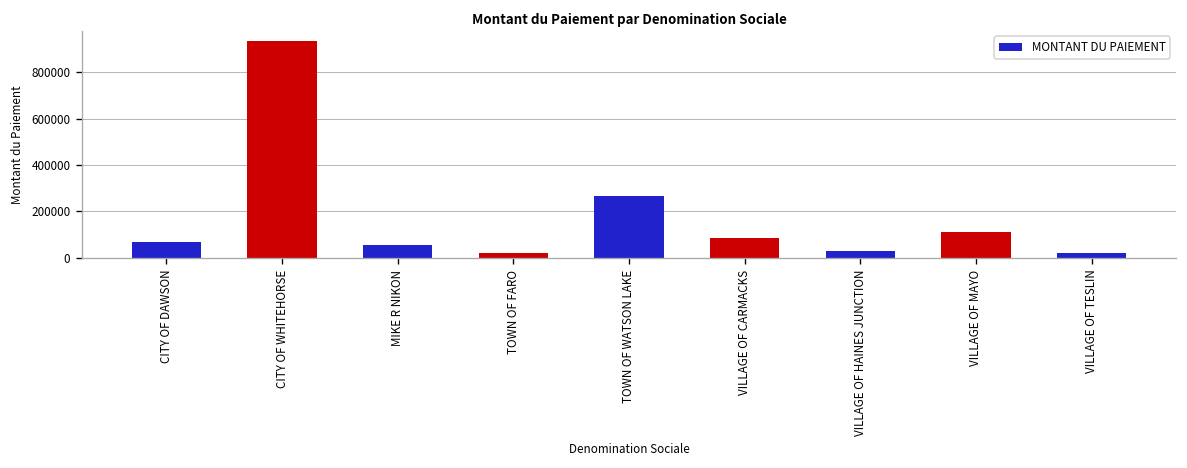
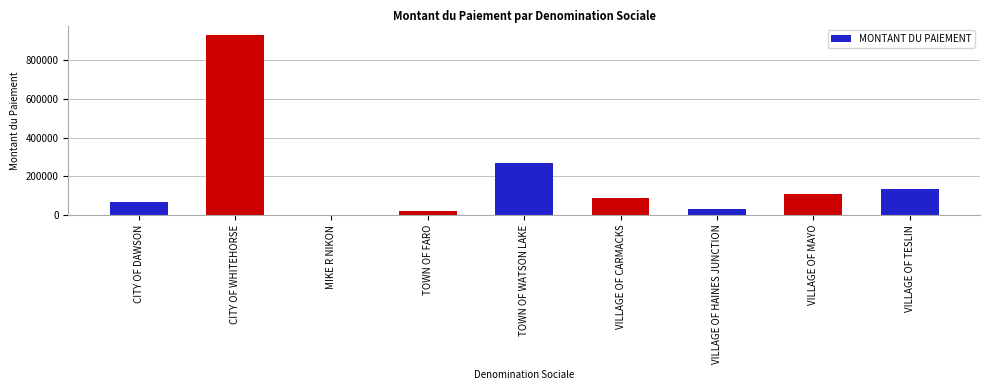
MIKE R NIKON: 60000 -> 0
VILLAGE OF TESLIN: 20000 -> 140000
